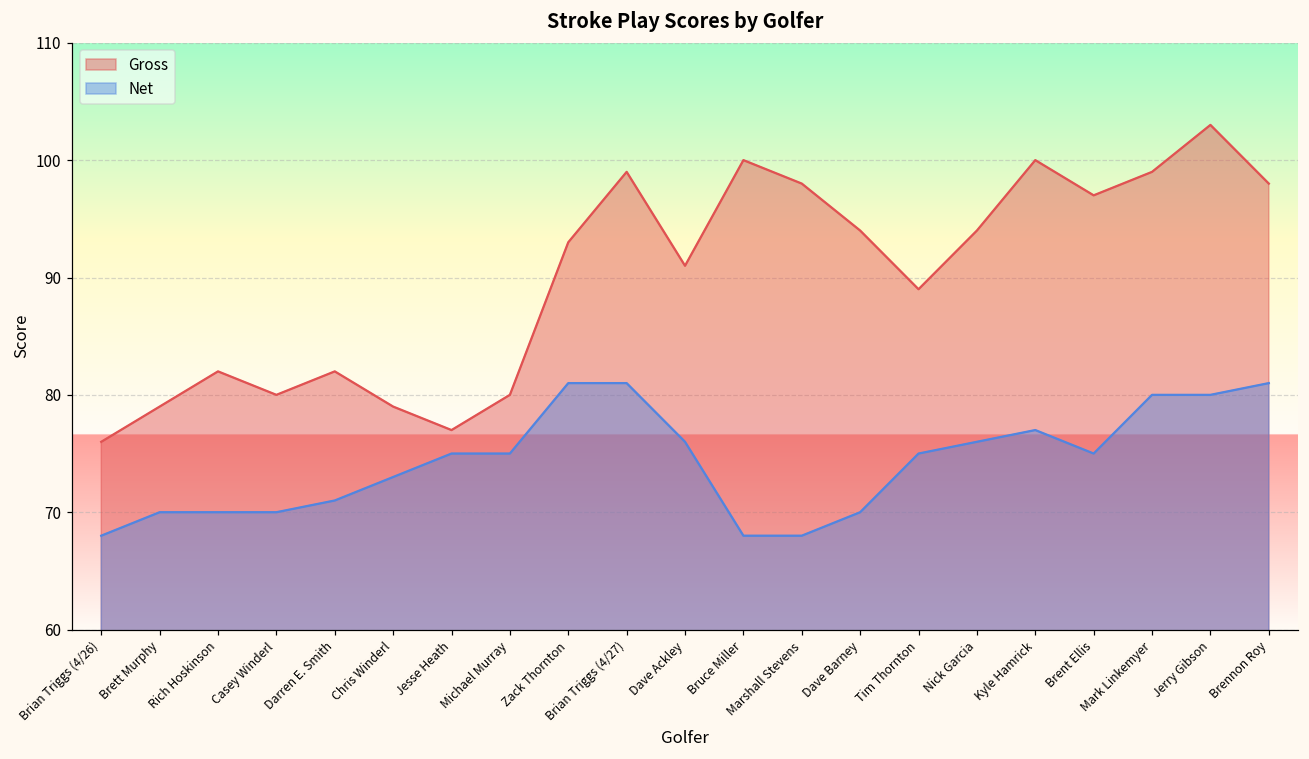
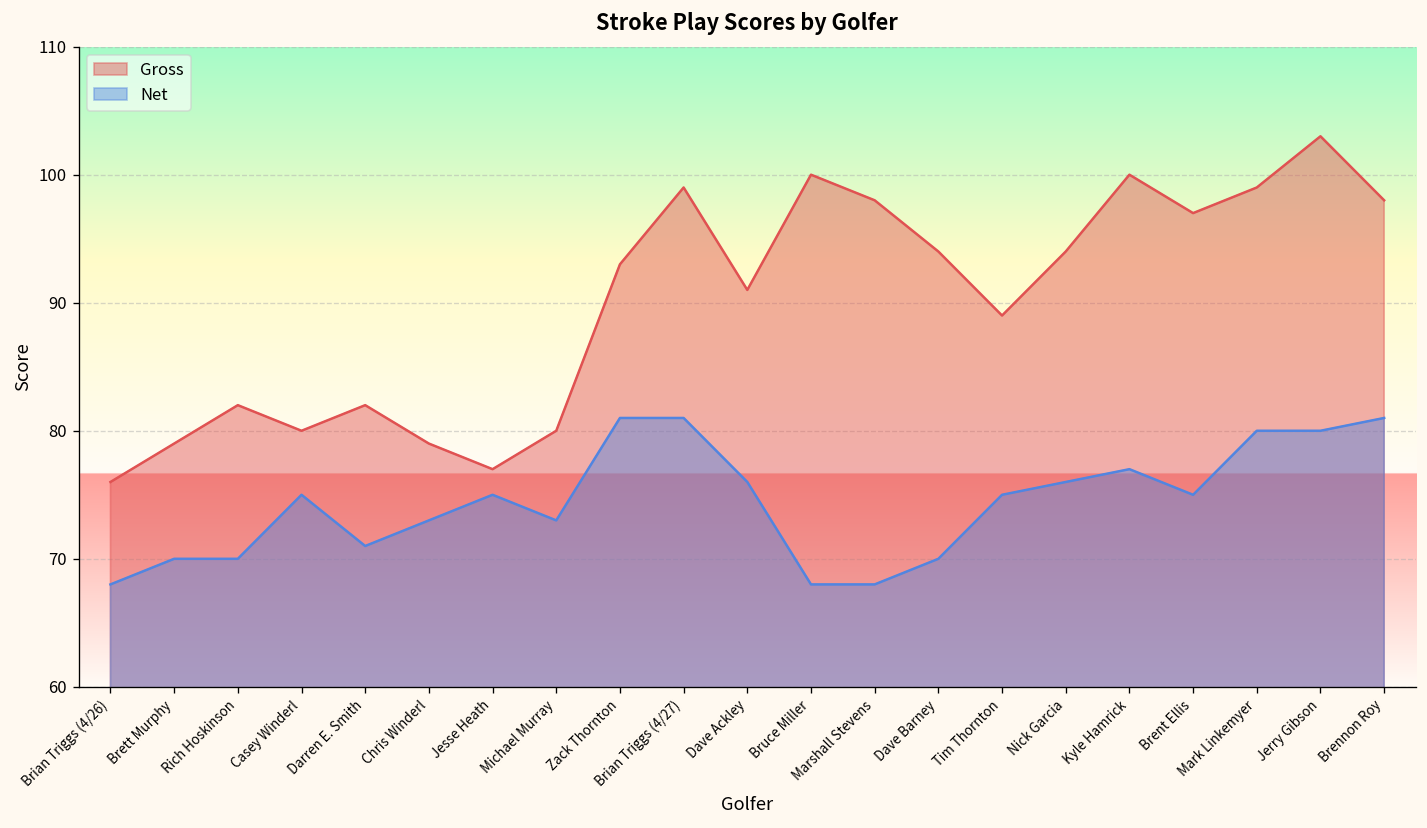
Net, Casey Winderl: 70 -> 75
Net, Michael Murray: 75 -> 73
